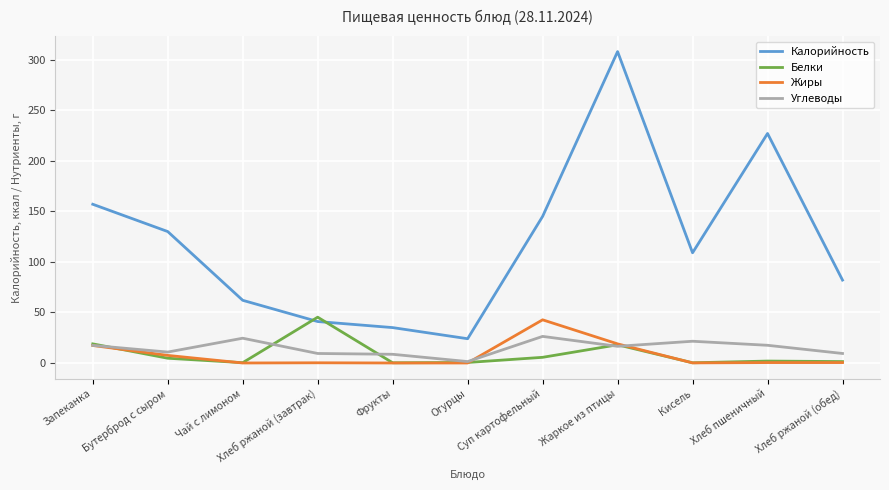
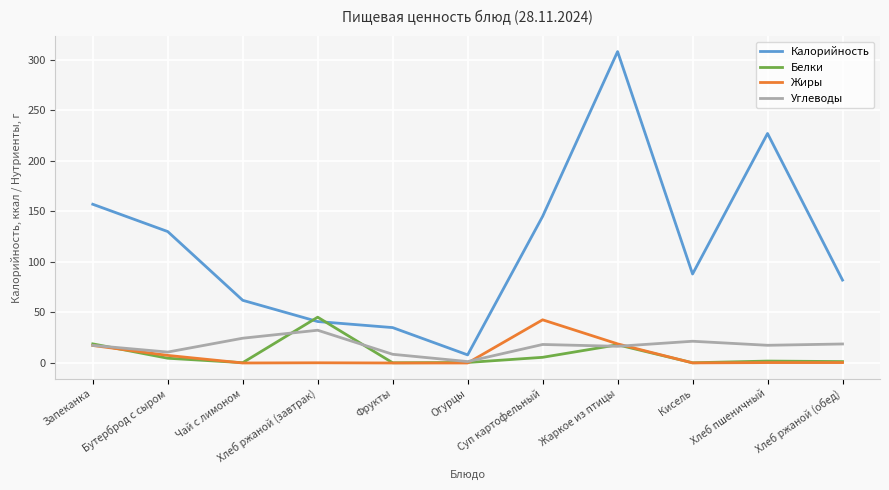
Углеводы, Хлеб ржаной (завтрак): 9 -> 32
Калорийность, Огурцы: 24 -> 8
Углеводы, Суп картофельный: 26 -> 18
Калорийность, Кисель: 109 -> 88
Углеводы, Хлеб ржаной (обед): 9 -> 19
